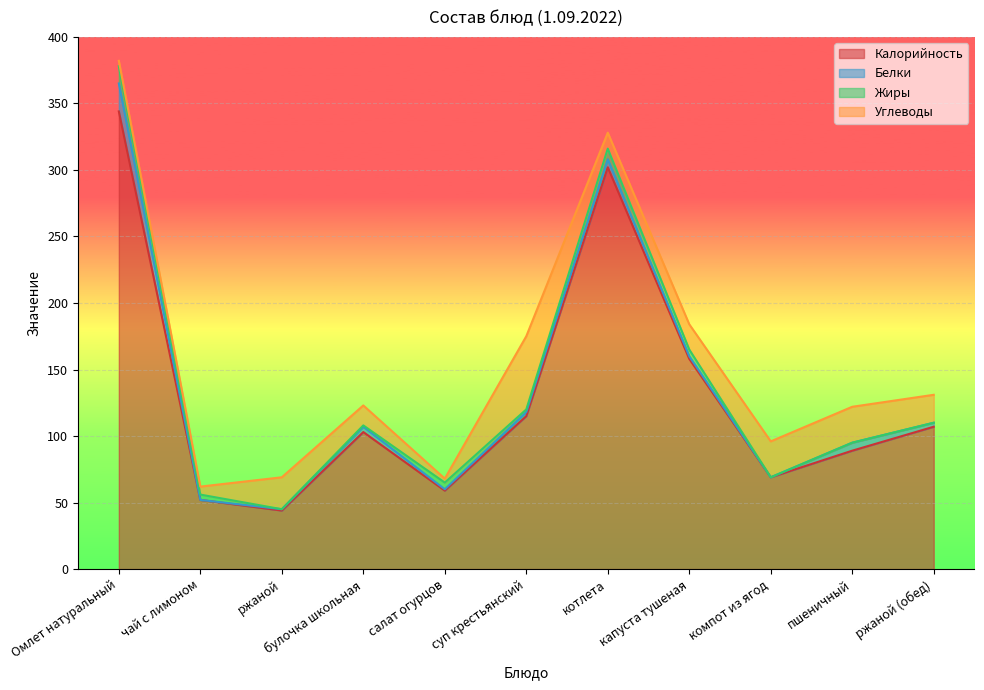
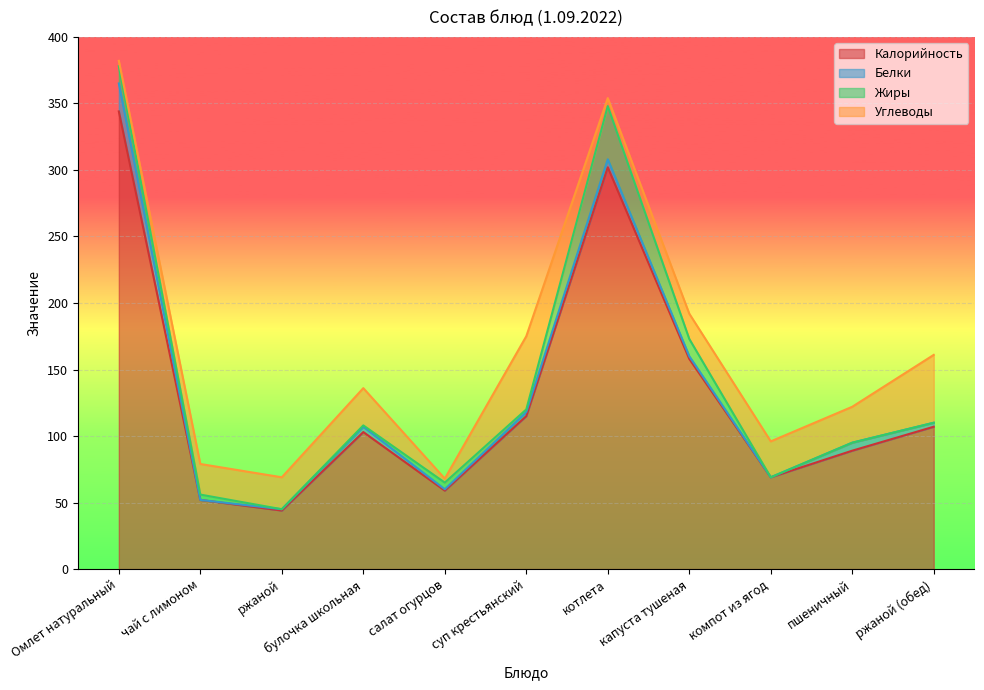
Углеводы, чай с лимоном: 6 -> 23
Углеводы, булочка школьная: 15 -> 28
Жиры, котлета: 8 -> 40
Углеводы, котлета: 12 -> 6
Жиры, капуста тушеная: 5 -> 13
Углеводы, ржаной (обед): 21 -> 51
